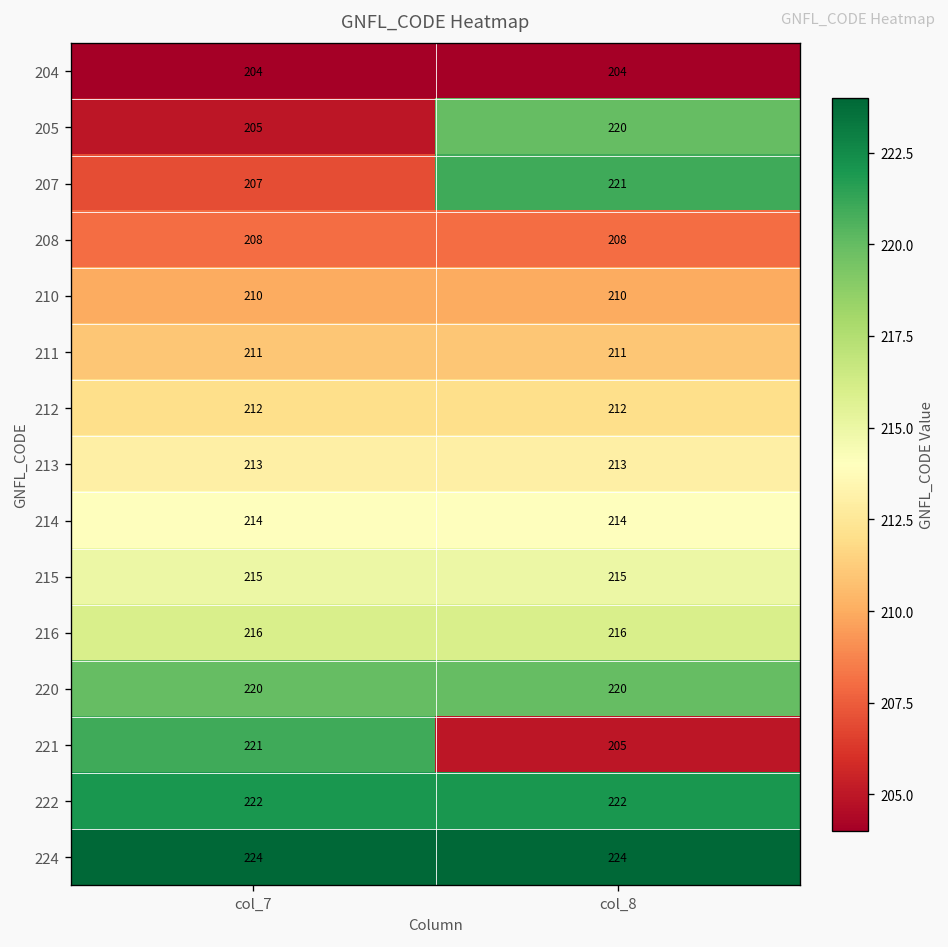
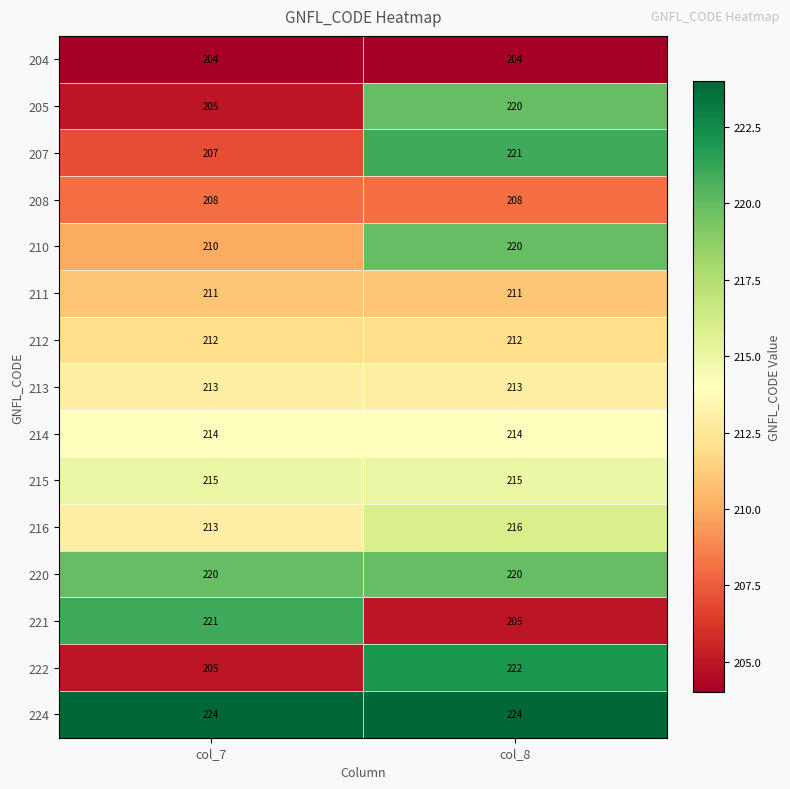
210, col_8: 210 -> 220
216, col_7: 216 -> 213
222, col_7: 222 -> 205
